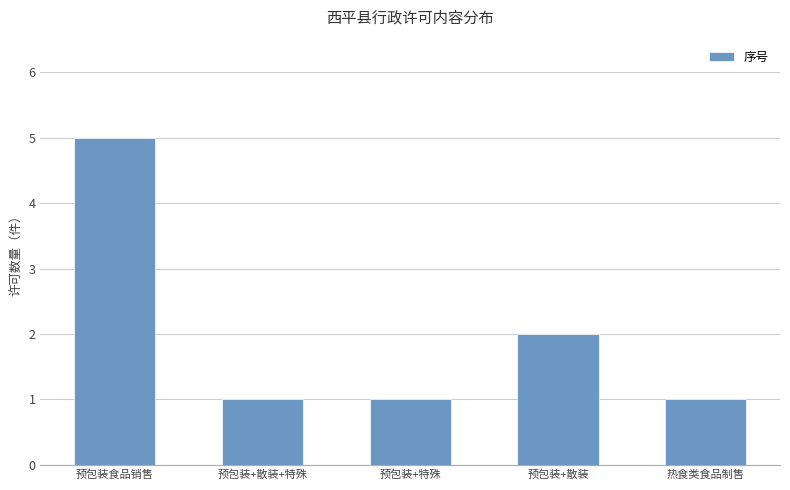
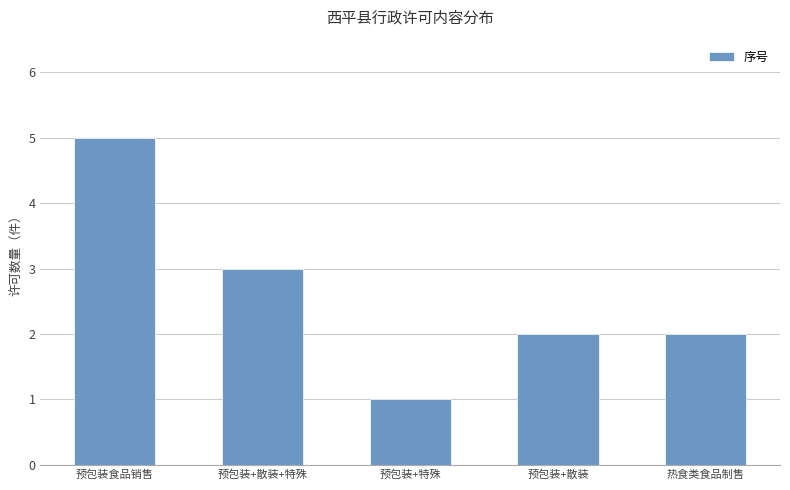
预包装+散装+特殊: 1 -> 3
热食类食品制售: 1 -> 2
